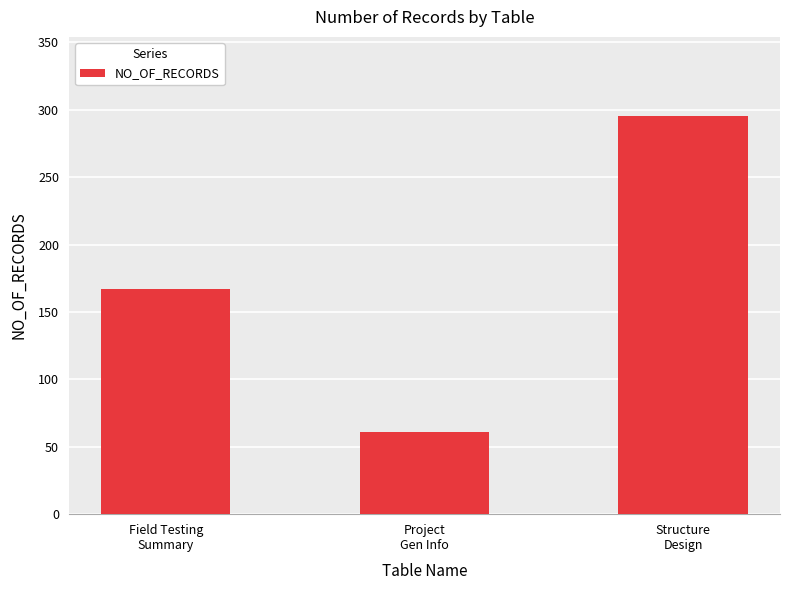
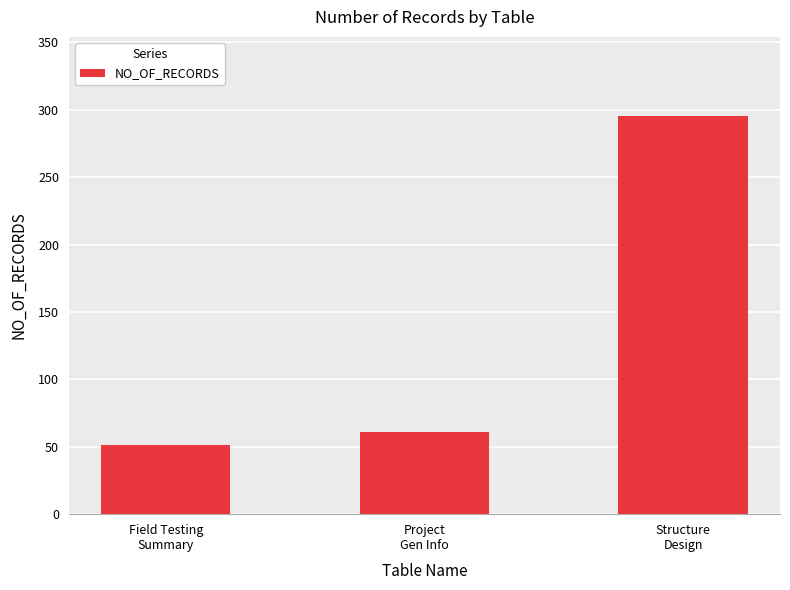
Field Testing Summary: 167 -> 51
